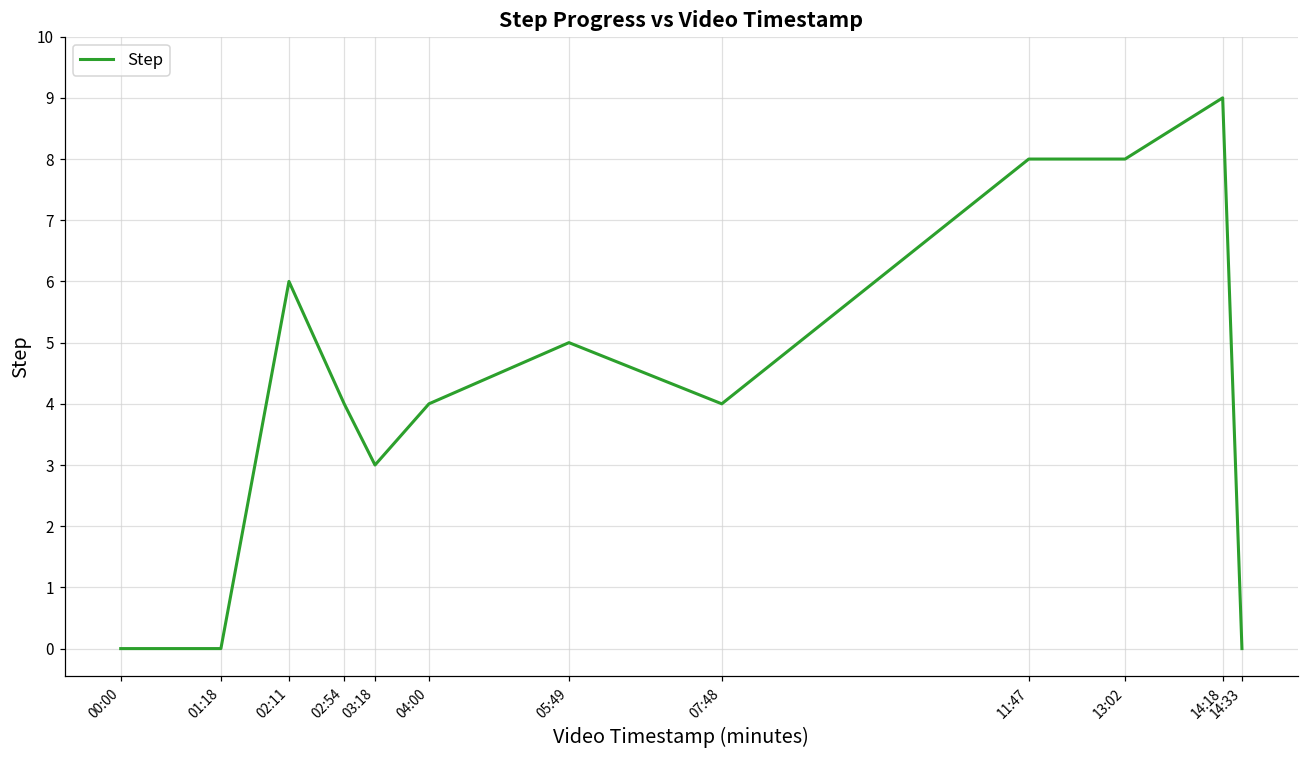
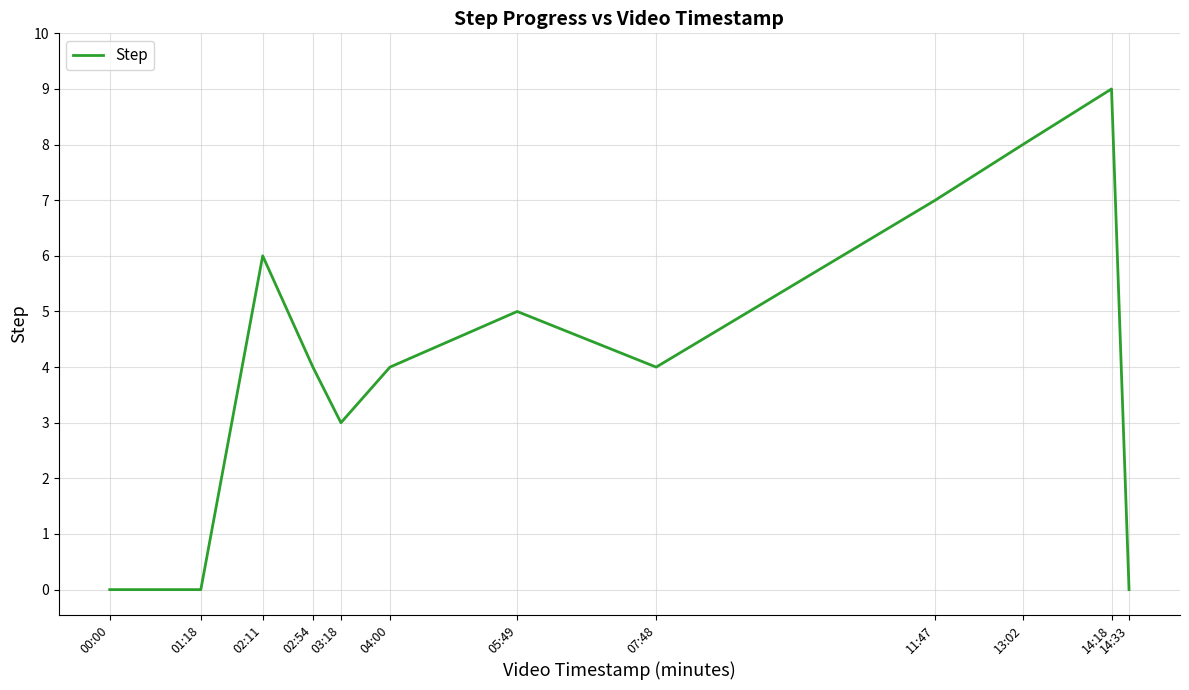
11:47: 8 -> 7
